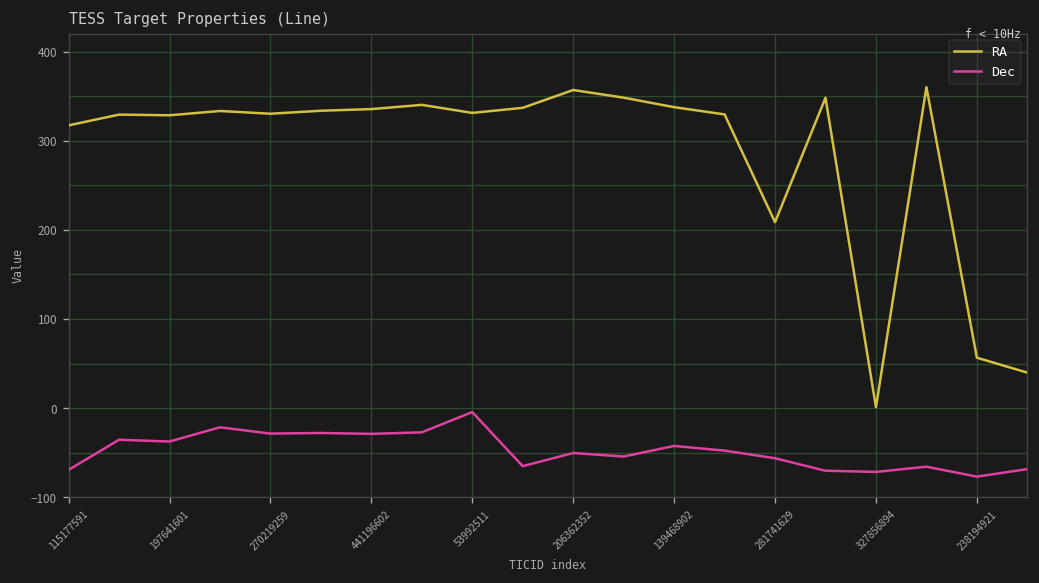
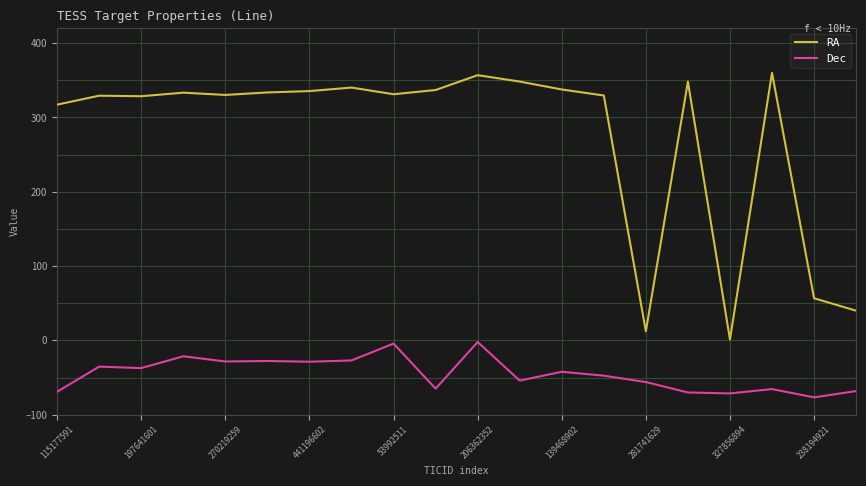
Dec, 206362352: -50 -> 0
RA, 281741629: 210 -> 10
